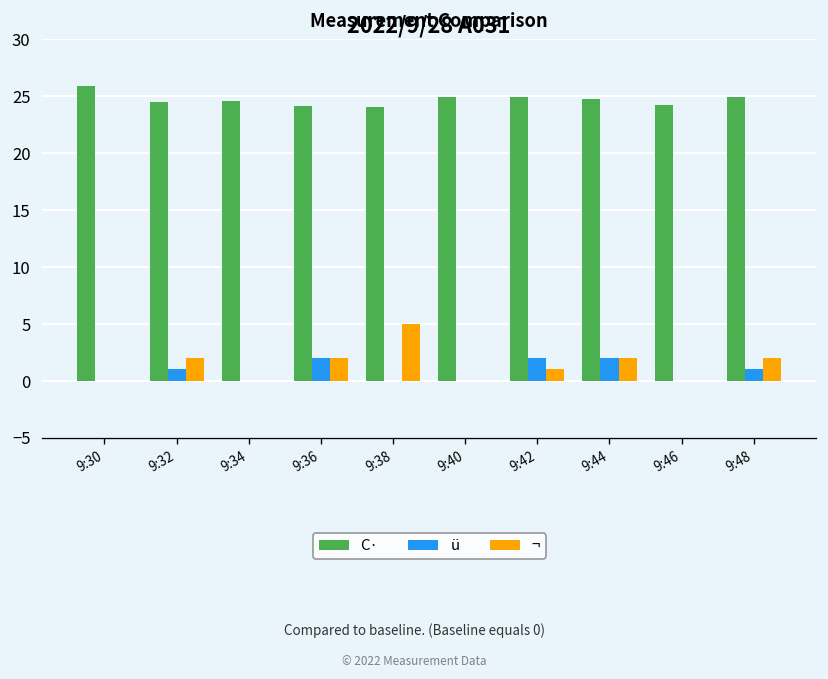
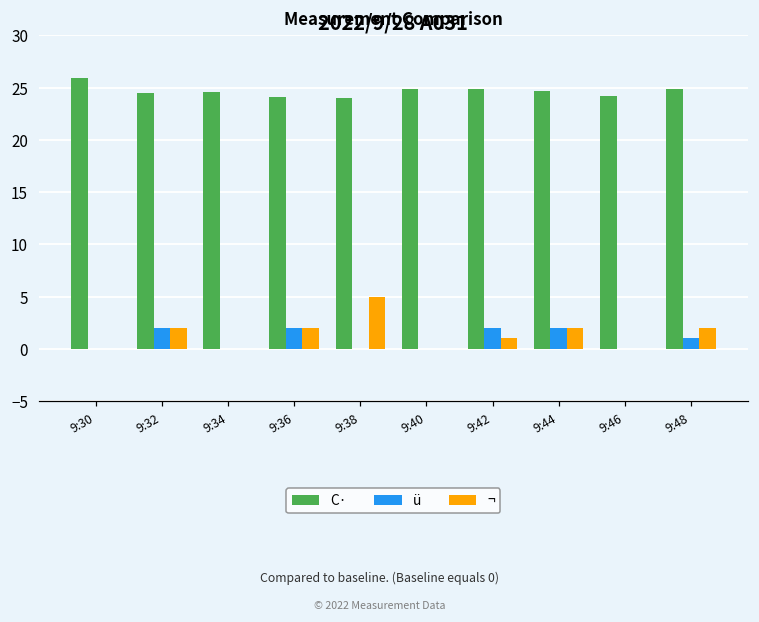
ü, 9:32: 1 -> 2
